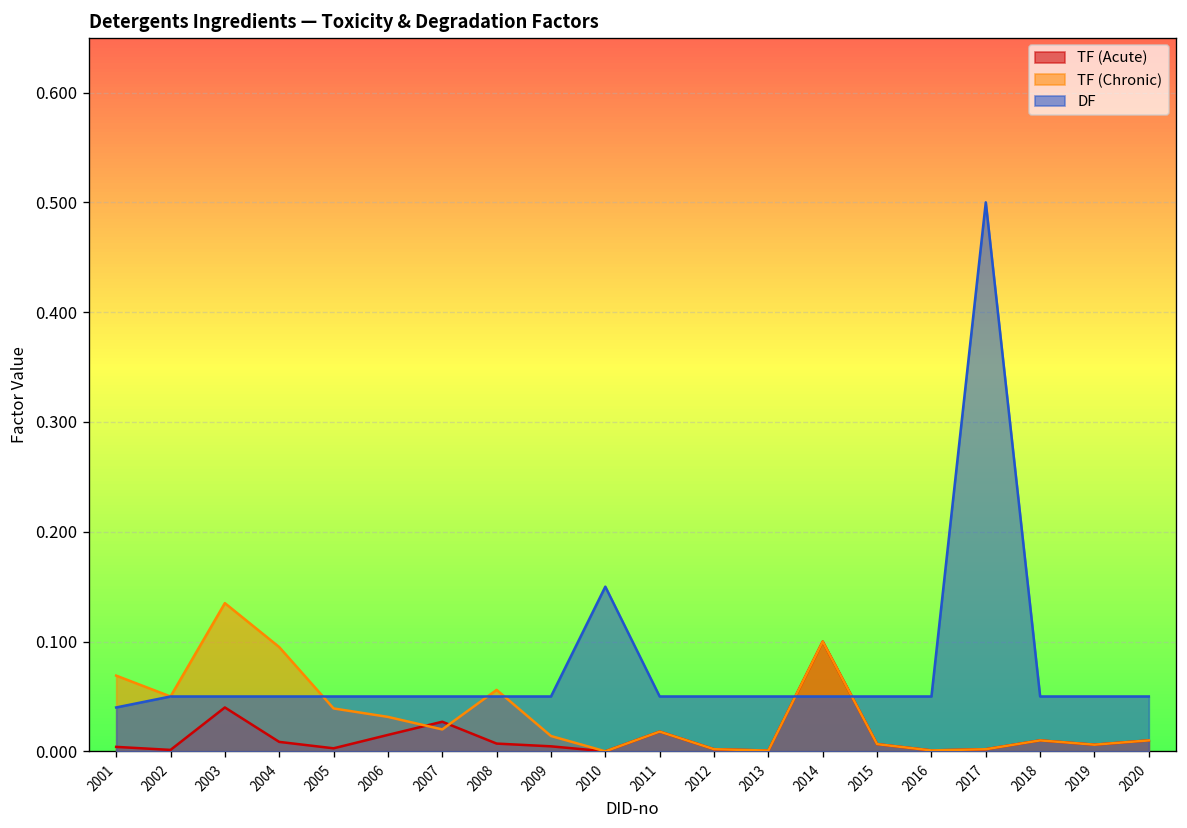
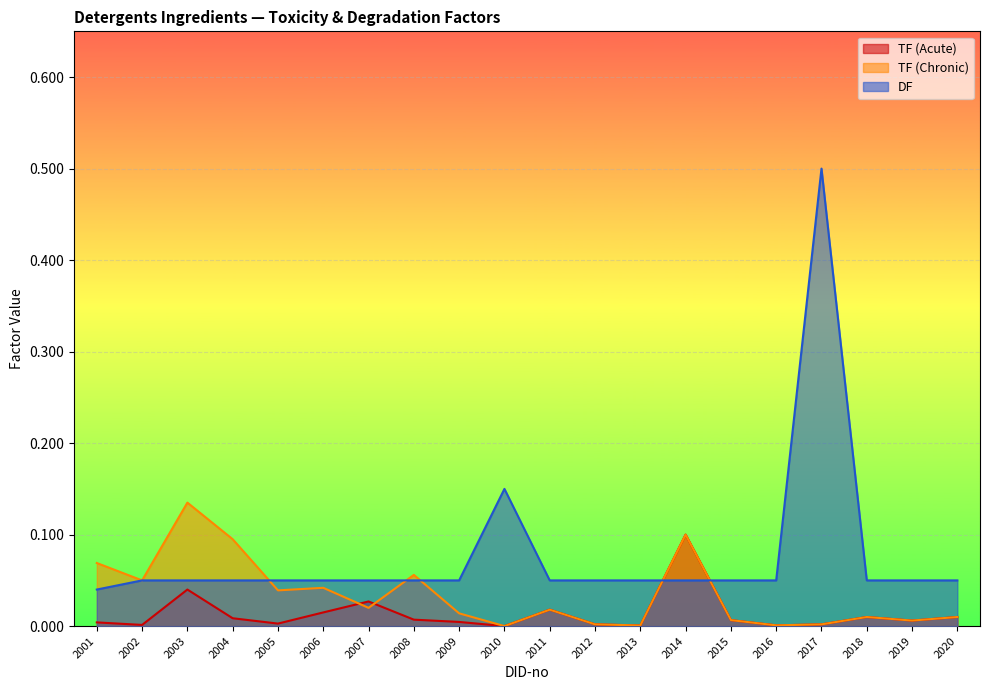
TF (Chronic), 2006: 0.03 -> 0.04
